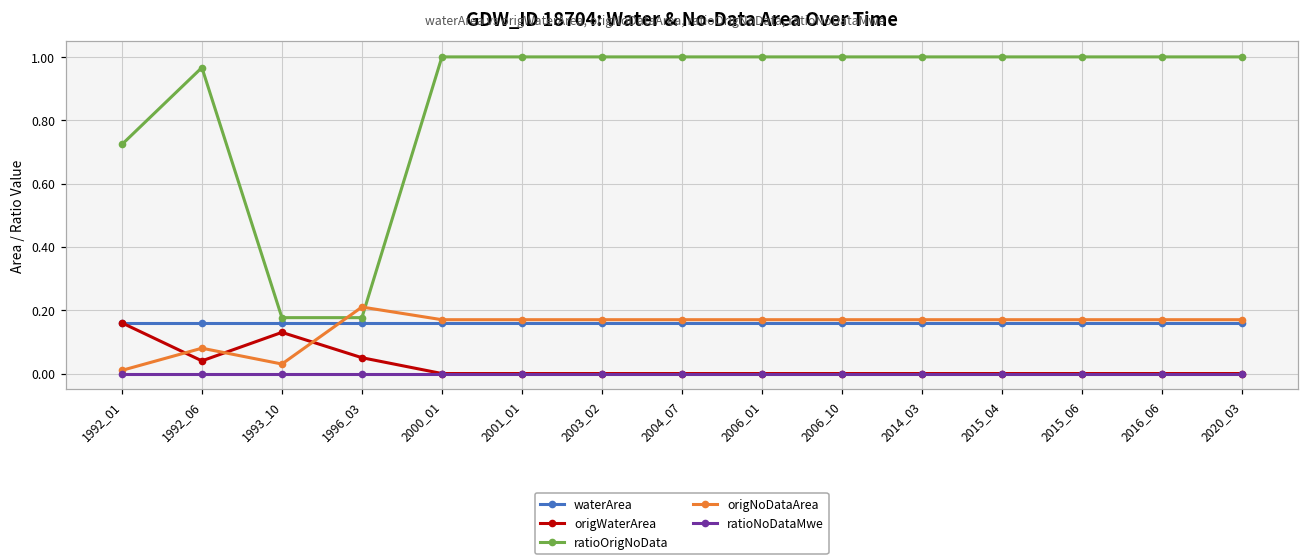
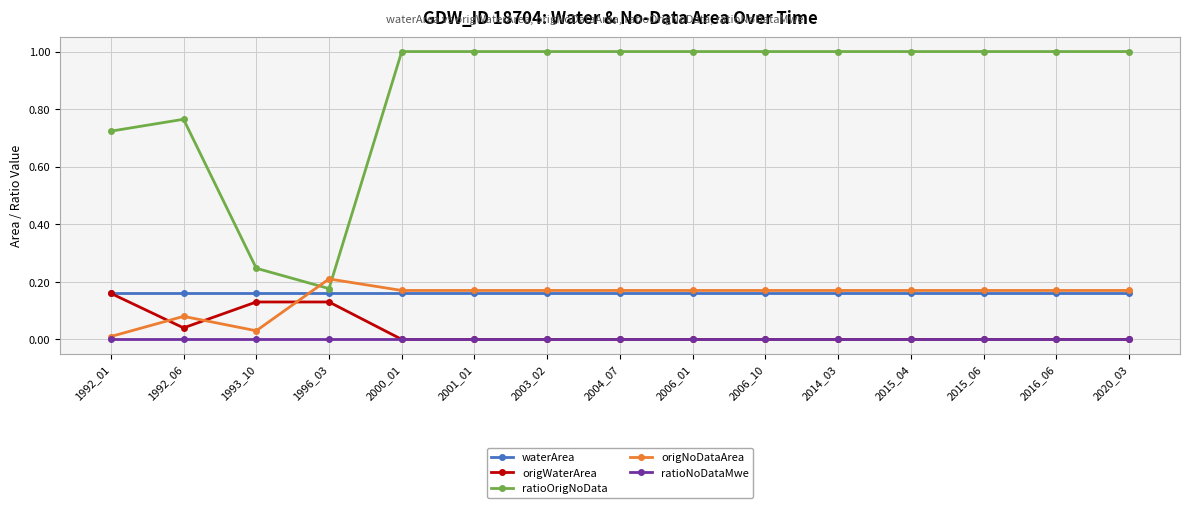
ratioOrigNoData, 1992_06: 0.97 -> 0.76
ratioOrigNoData, 1993_10: 0.18 -> 0.25
origWaterArea, 1996_03: 0.05 -> 0.13
